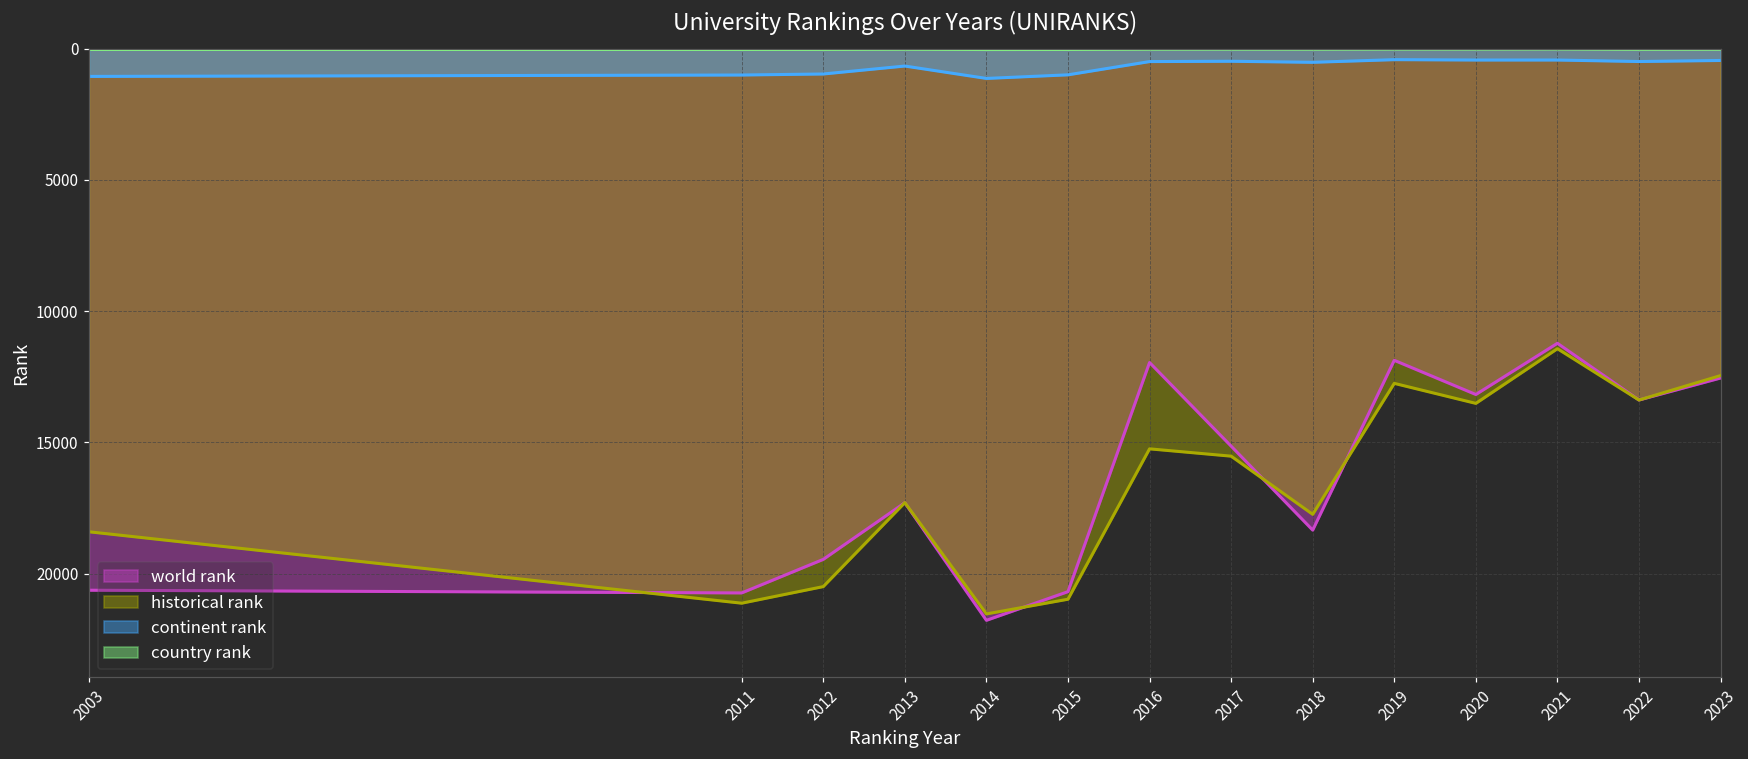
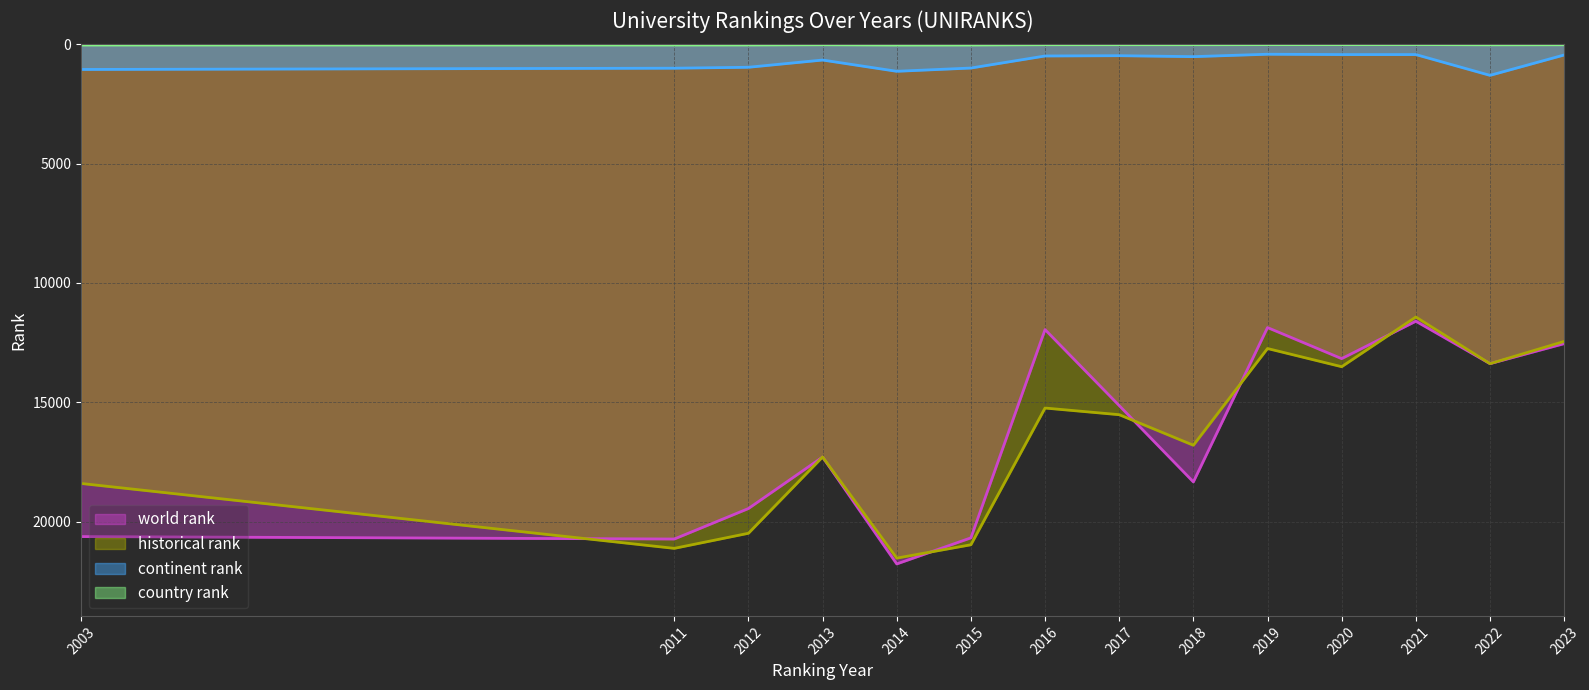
historical rank, 2018: 17700 -> 16800
world rank, 2021: 11200 -> 11600
continent rank, 2022: 500 -> 1300
